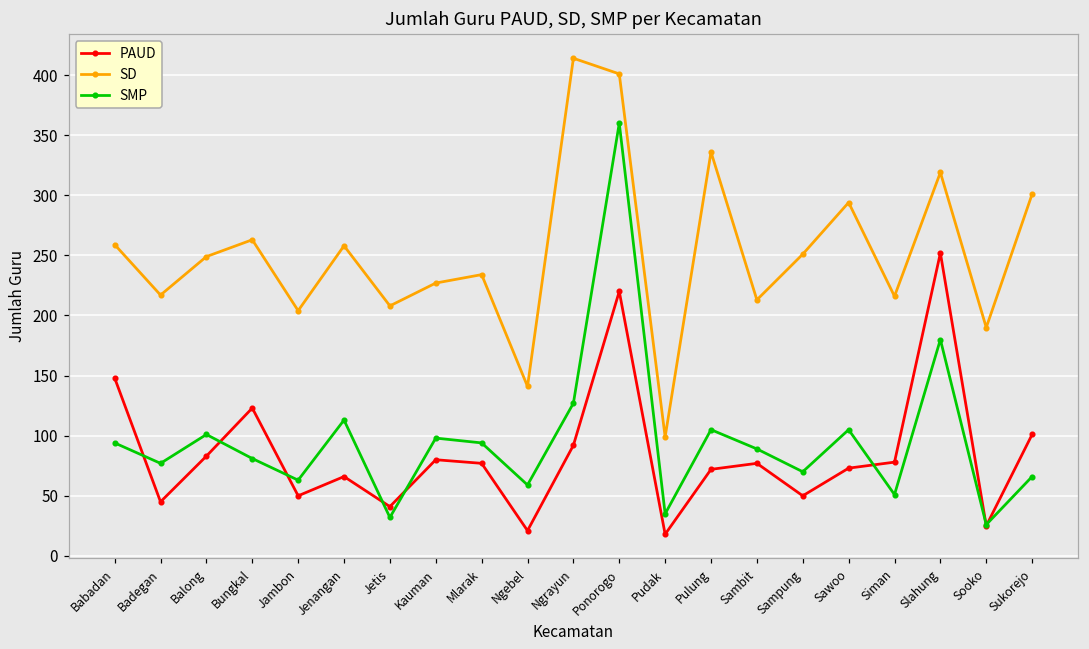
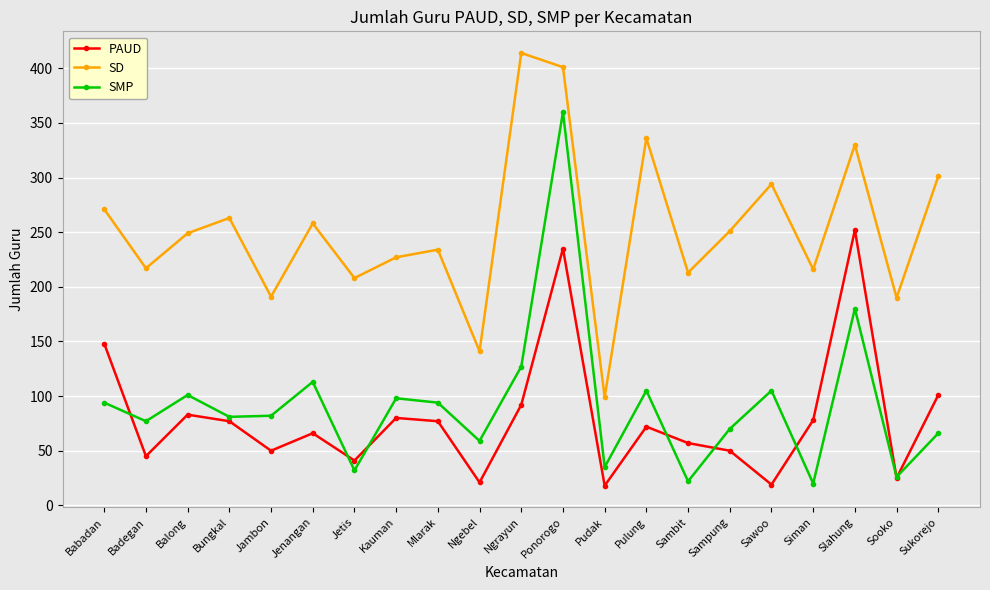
SD, Babadan: 259 -> 271
PAUD, Bungkal: 123 -> 77
SD, Jambon: 204 -> 191
SMP, Jambon: 63 -> 82
PAUD, Ponorogo: 220 -> 235
PAUD, Sambit: 77 -> 57
SMP, Sambit: 89 -> 22
PAUD, Sawoo: 73 -> 19
SMP, Siman: 51 -> 20
SD, Slahung: 319 -> 330
